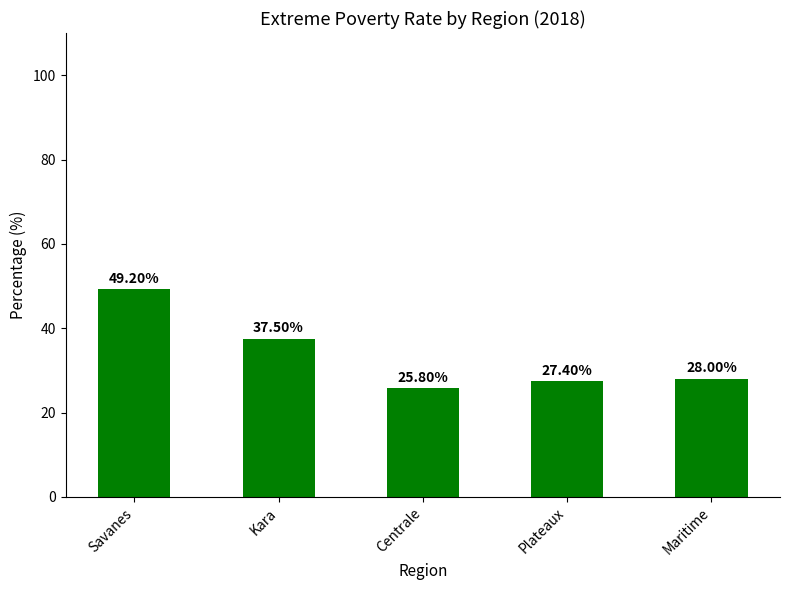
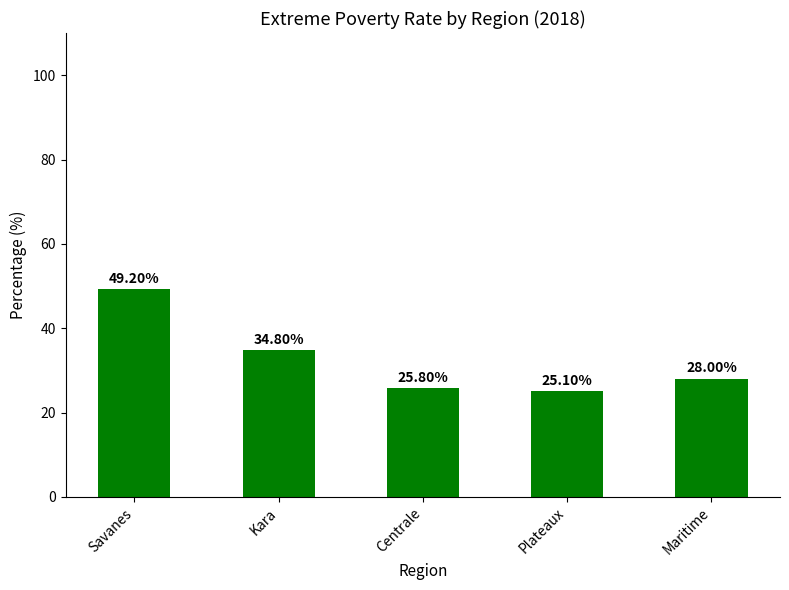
Kara: 37.50% -> 34.80%
Plateaux: 27.40% -> 25.10%
